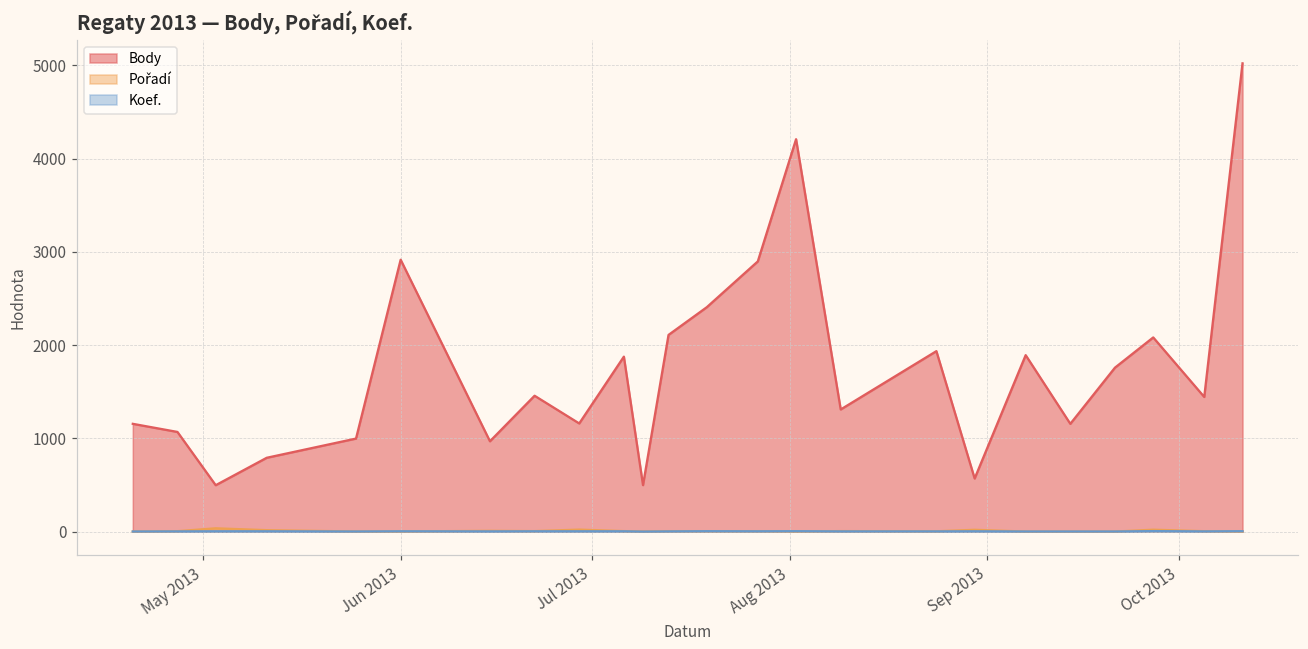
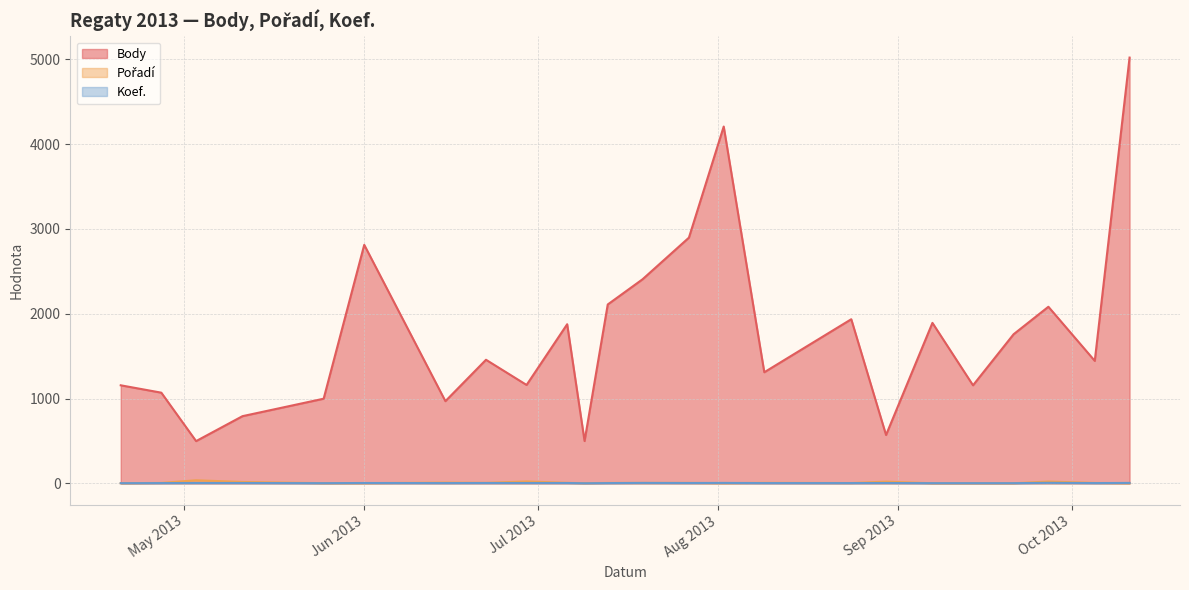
Body, Jun 2013: 2900 -> 2800
